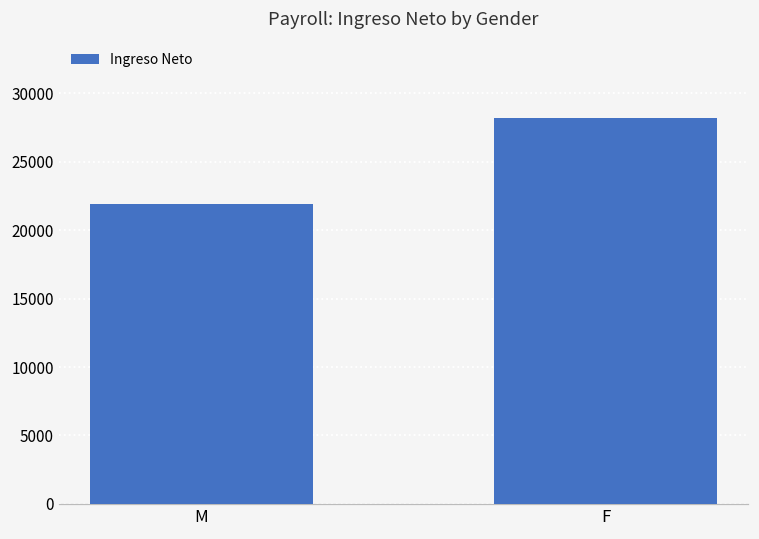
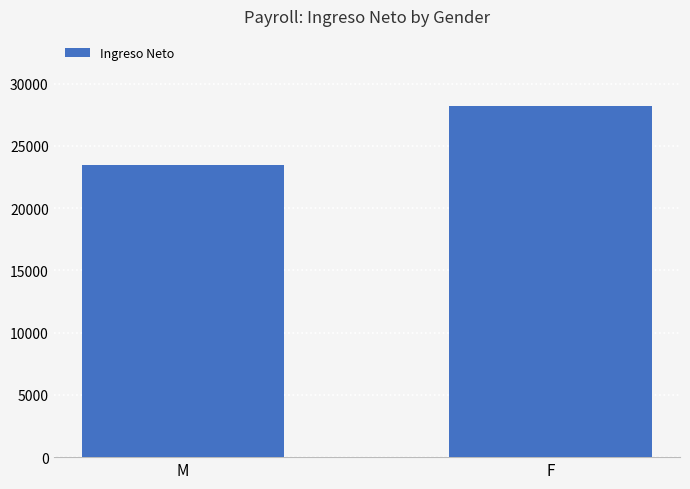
M: 21900 -> 23500
